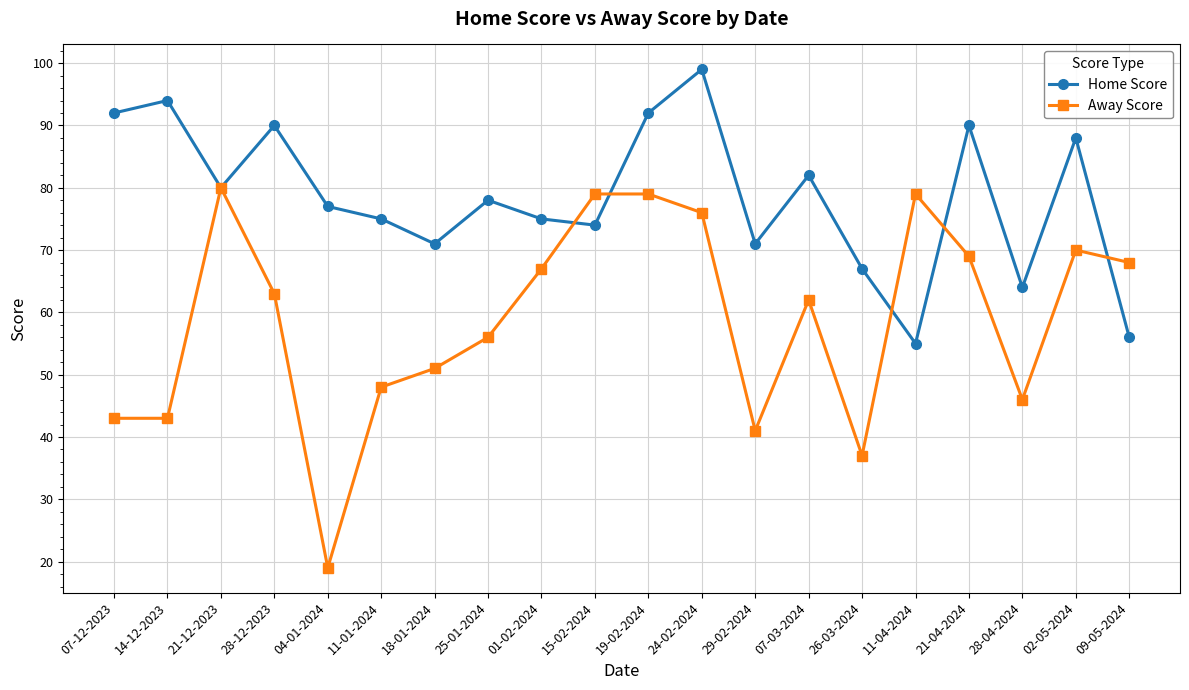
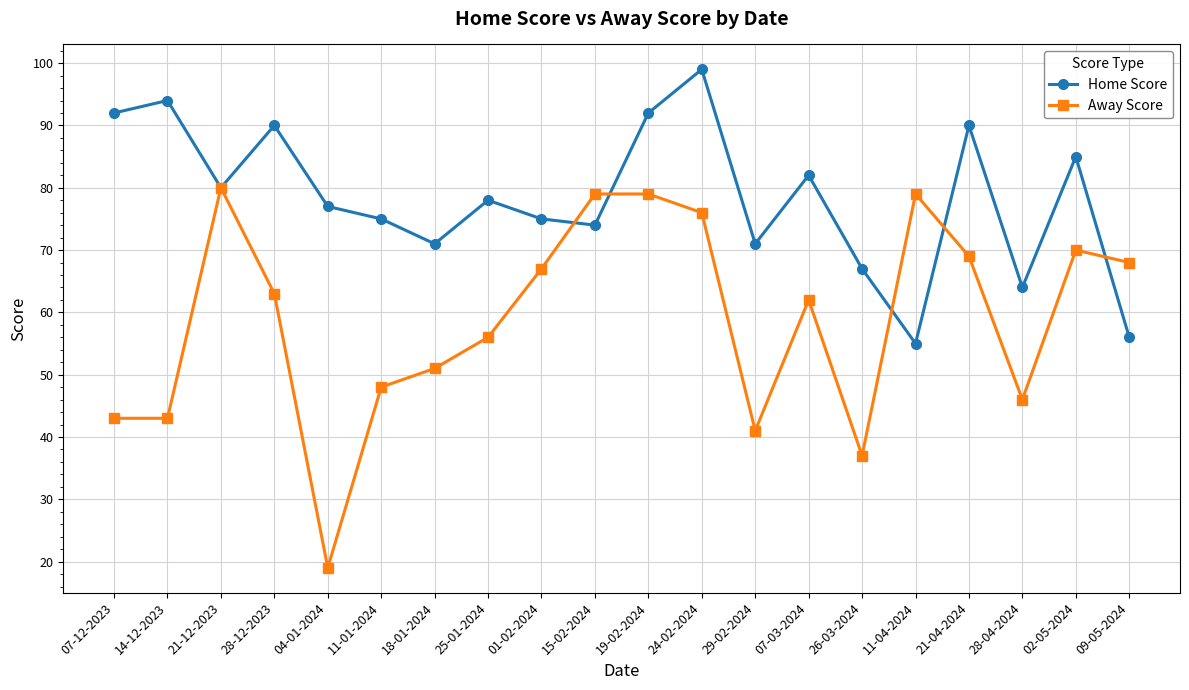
Home Score, 02-05-2024: 88 -> 85
